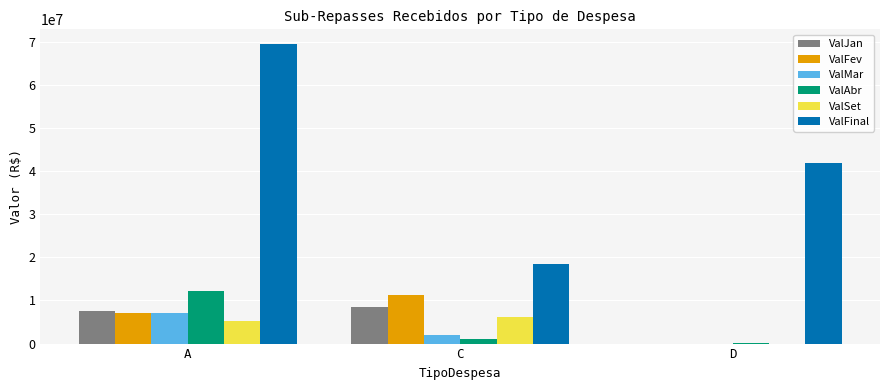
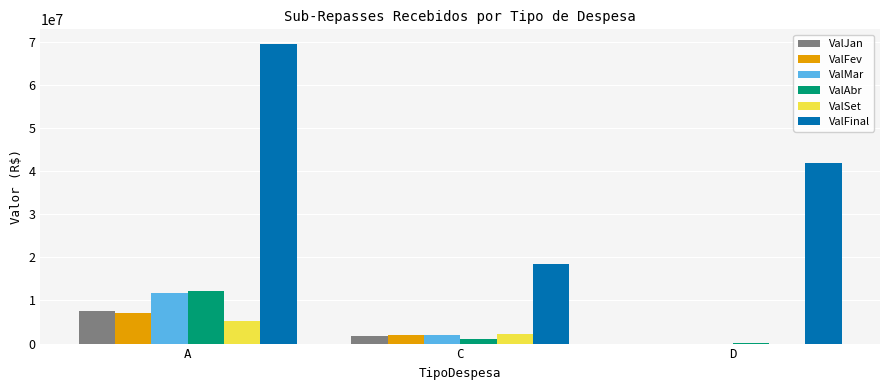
ValMar, A: 7000000 -> 12000000
ValJan, C: 8000000 -> 2000000
ValFev, C: 11000000 -> 2000000
ValSet, C: 6000000 -> 2000000
